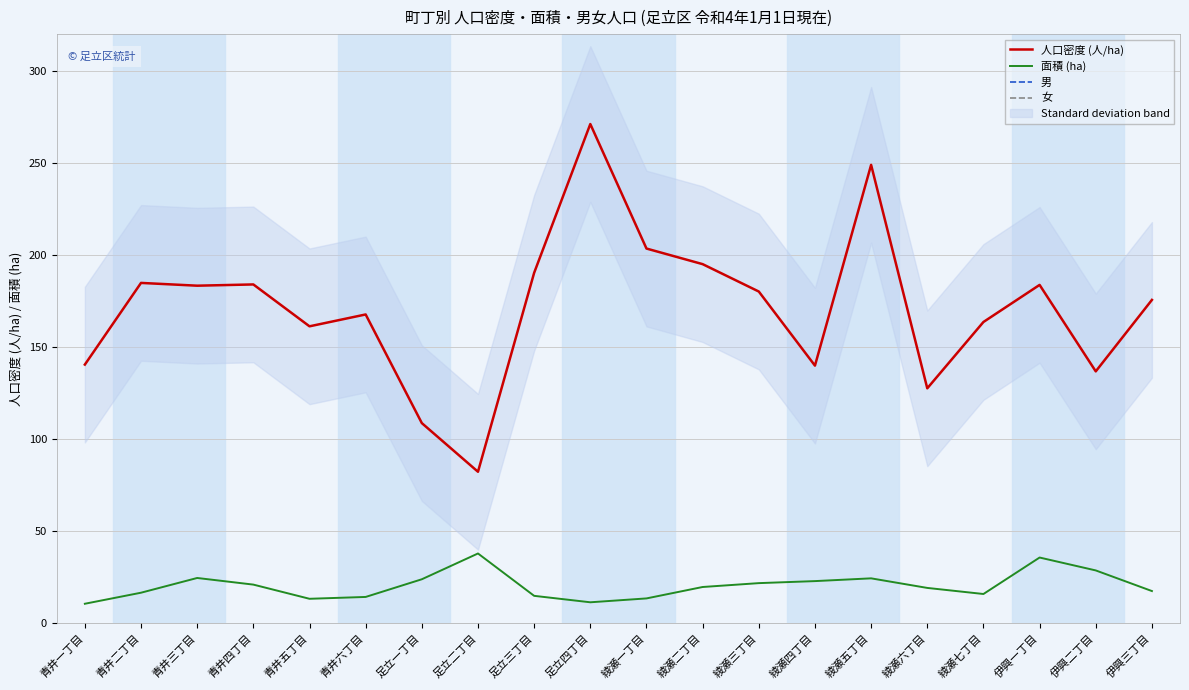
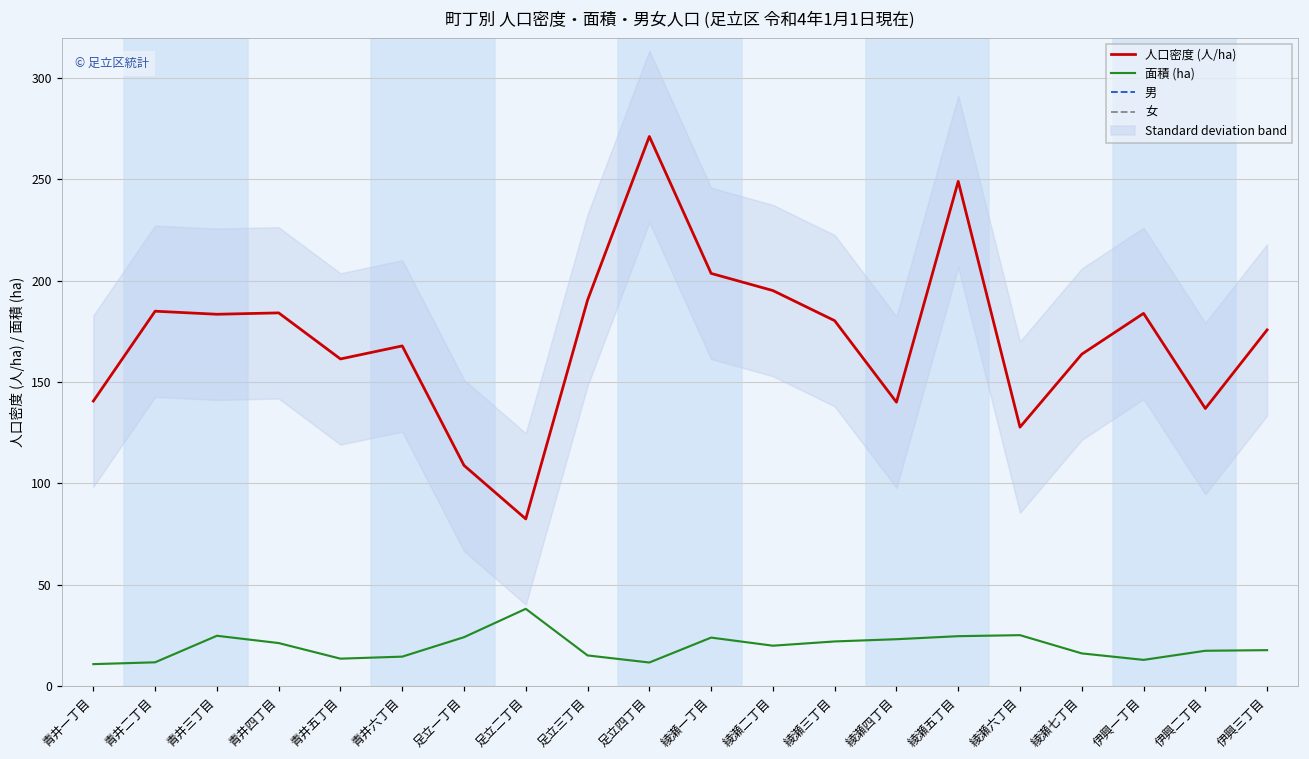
面積 (ha), 青井二丁目: 17 -> 12
面積 (ha), 綾瀬一丁目: 14 -> 24
面積 (ha), 綾瀬六丁目: 19 -> 25
面積 (ha), 伊興一丁目: 36 -> 13
面積 (ha), 伊興二丁目: 29 -> 17
